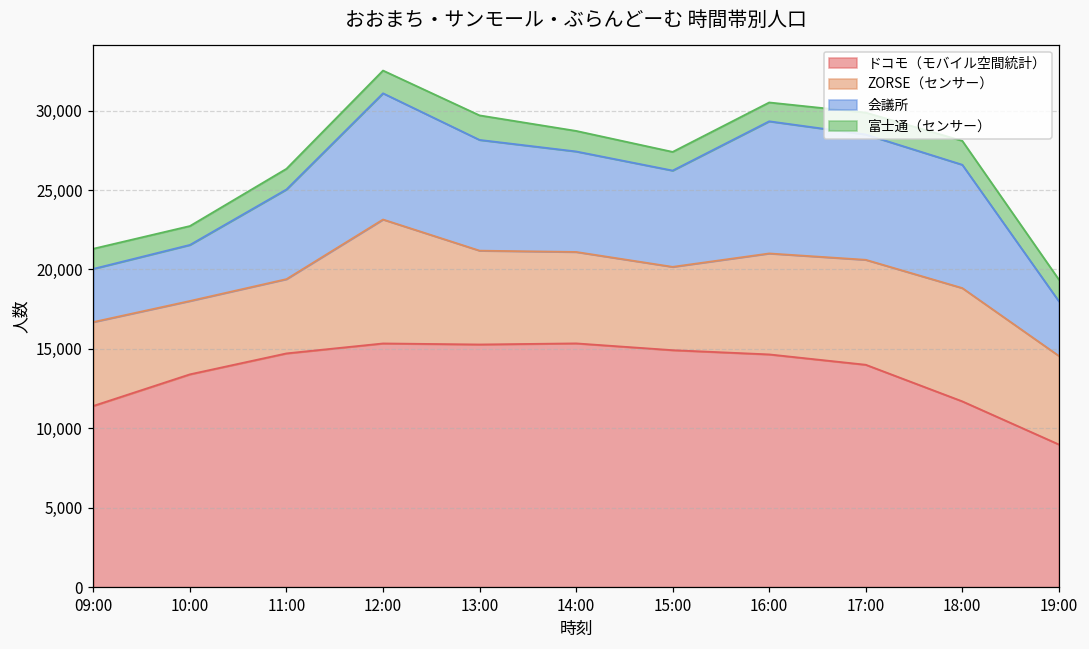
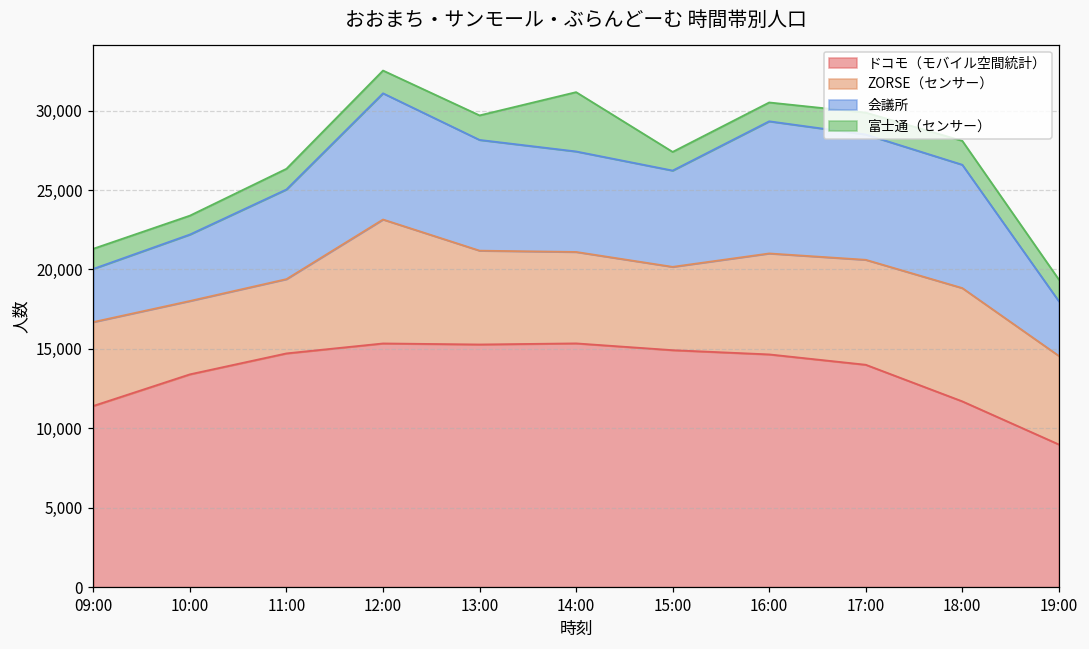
会議所, 10:00: 3,500 -> 4,200
富士通（センサー）, 14:00: 1,300 -> 3,700
